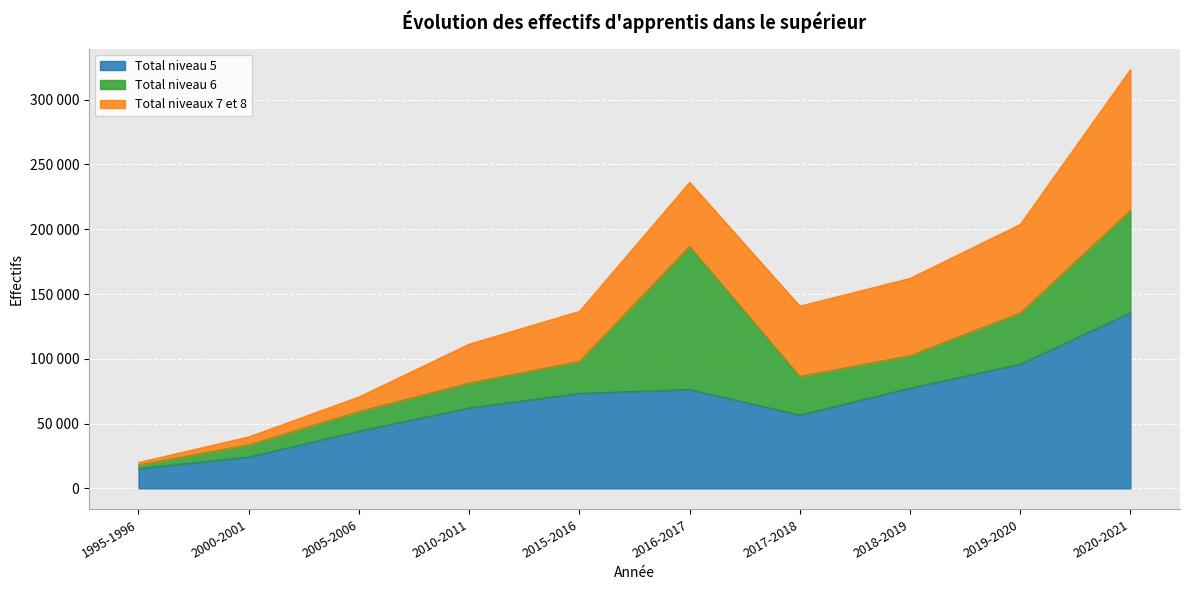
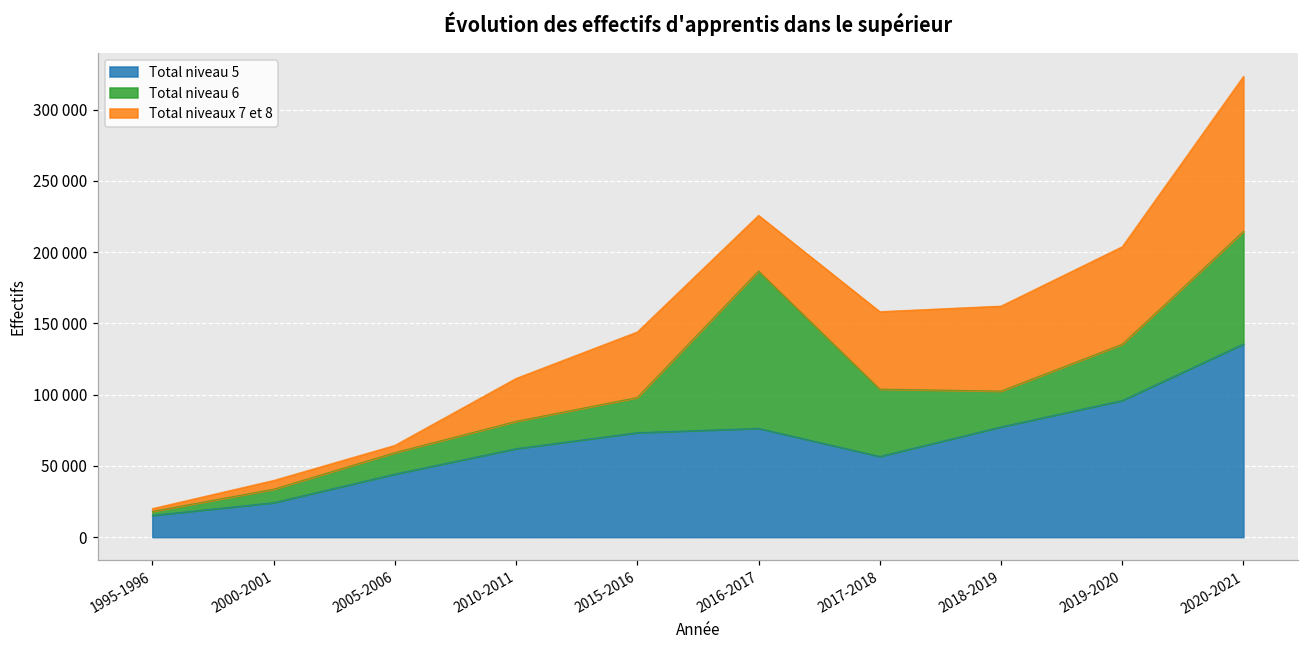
Total niveaux 7 et 8, 2005-2006: 11000 -> 5000
Total niveaux 7 et 8, 2015-2016: 39000 -> 46000
Total niveaux 7 et 8, 2016-2017: 50000 -> 39000
Total niveau 6, 2017-2018: 30000 -> 47000
